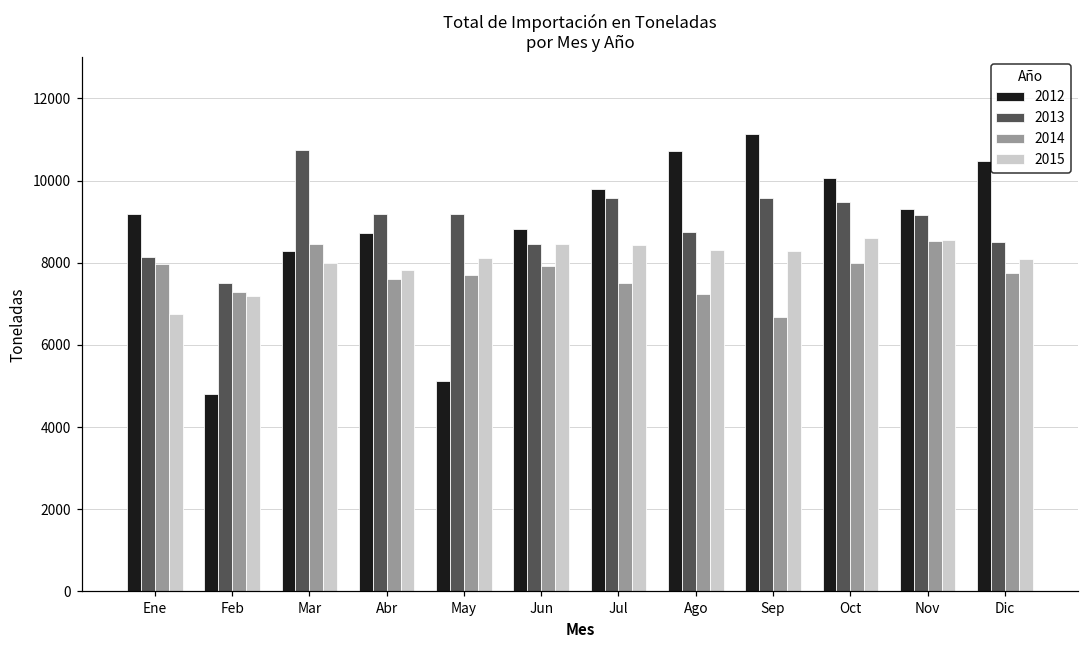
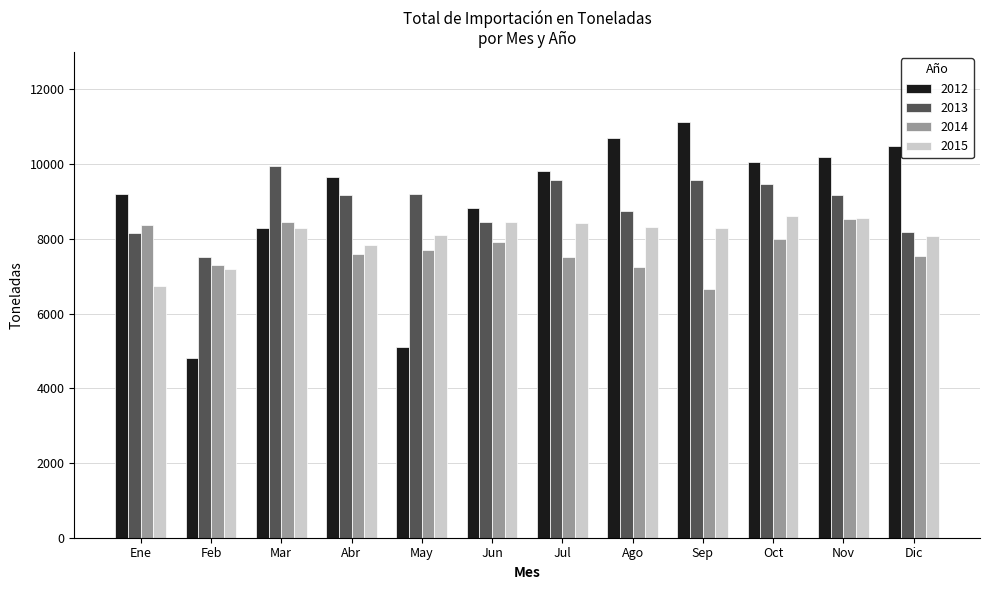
2014, Ene: 8000 -> 8400
2013, Mar: 10700 -> 10000
2015, Mar: 8000 -> 8300
2012, Abr: 8700 -> 9600
2012, Nov: 9300 -> 10200
2013, Dic: 8500 -> 8200
2014, Dic: 7800 -> 7500
